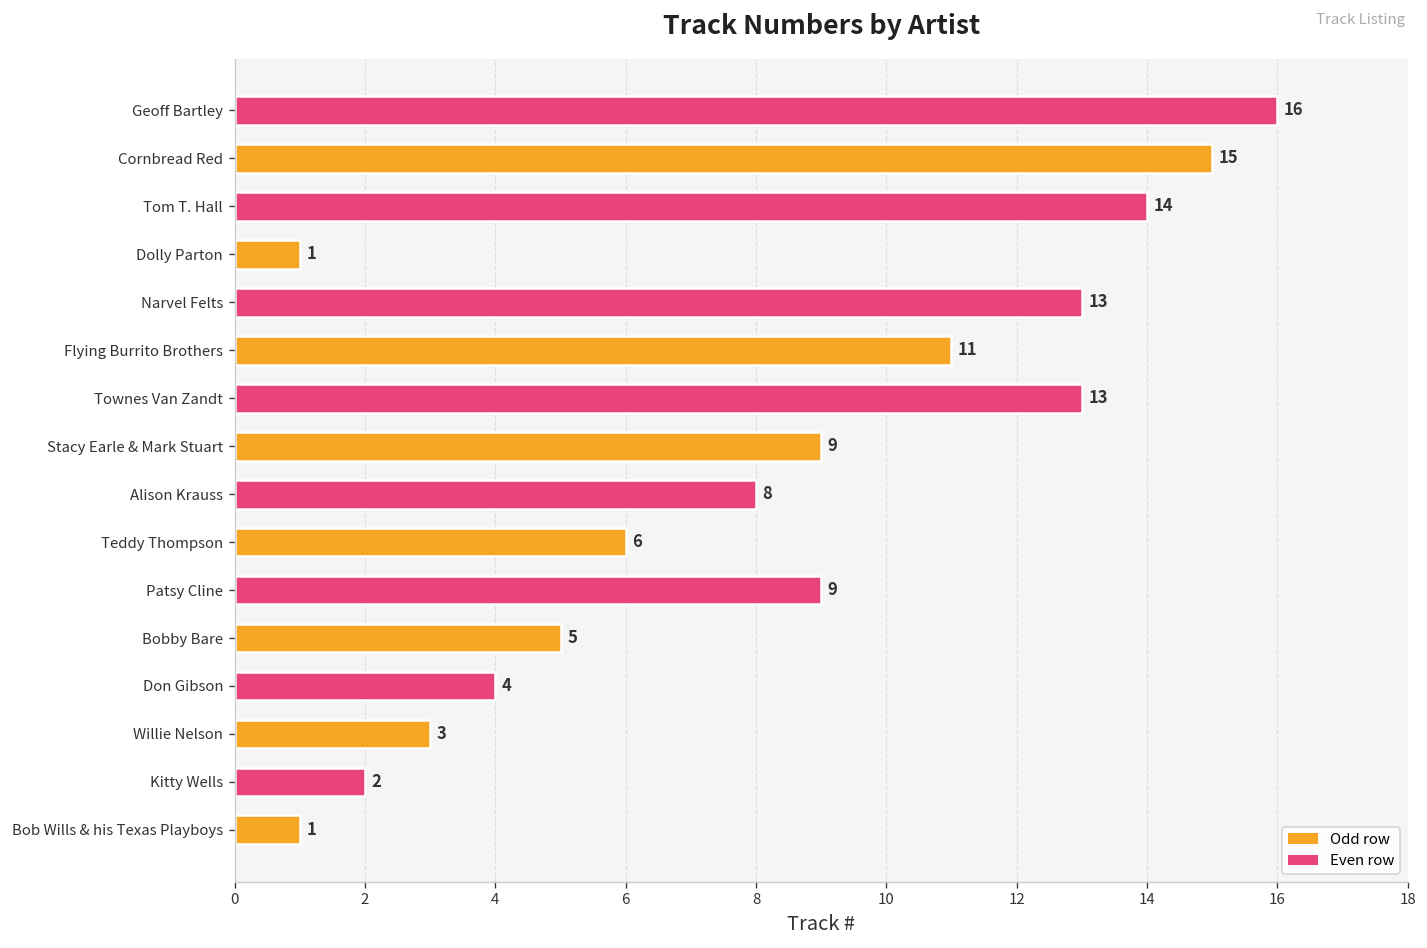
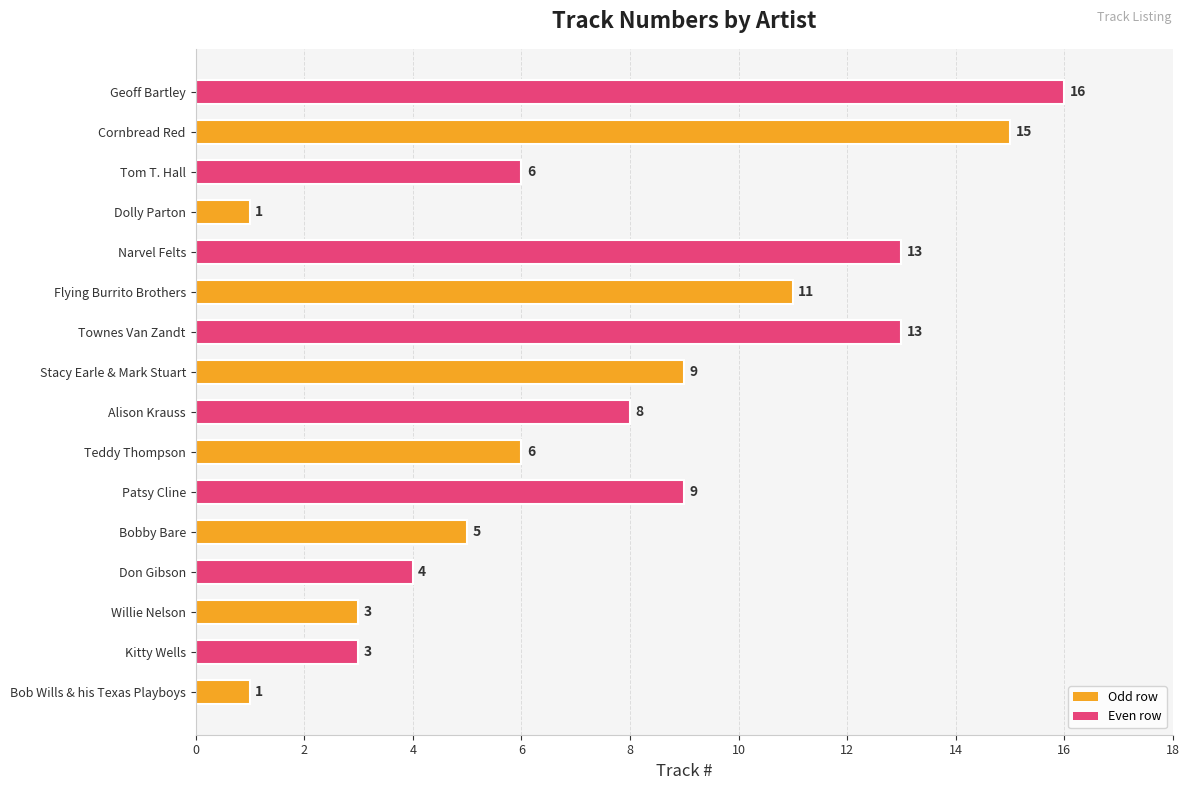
Tom T. Hall: 14 -> 6
Kitty Wells: 2 -> 3
